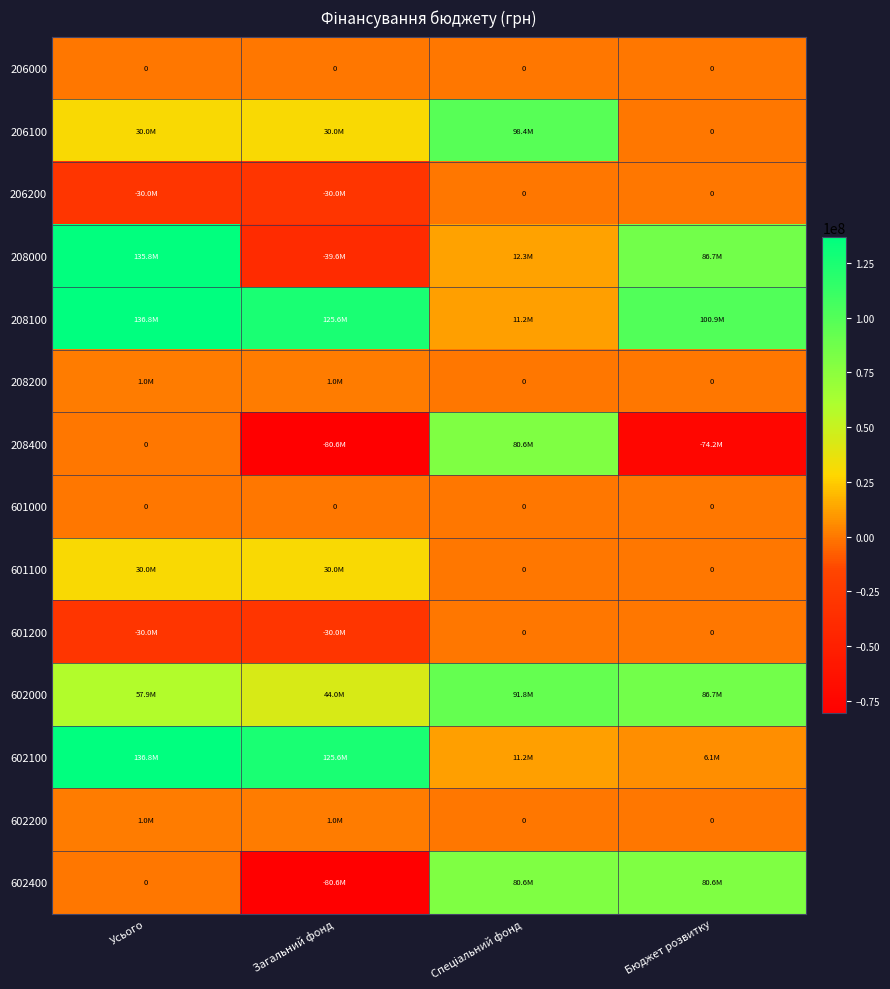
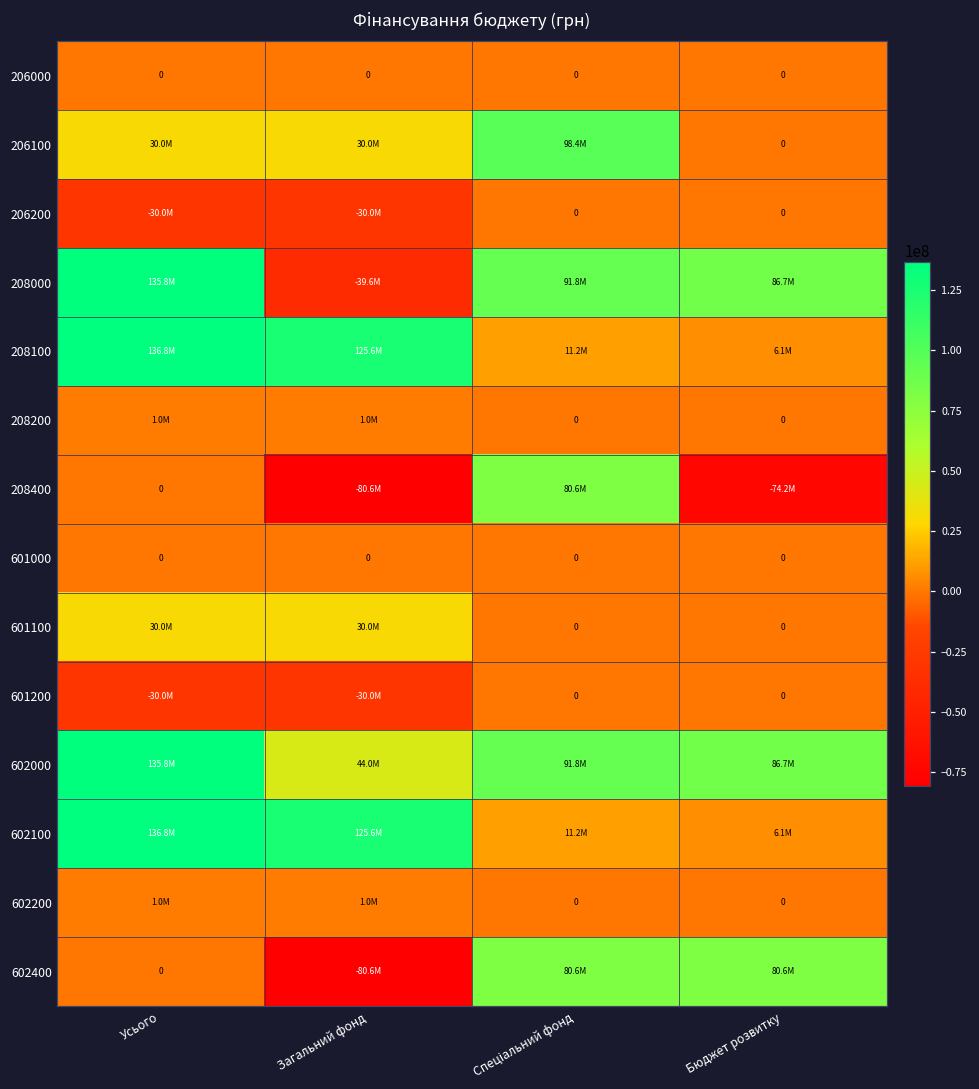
208000, Спеціальний фонд: 12.3M -> 91.8M
208100, Бюджет розвитку: 100.9M -> 6.1M
602000, Усього: 57.9M -> 135.8M
